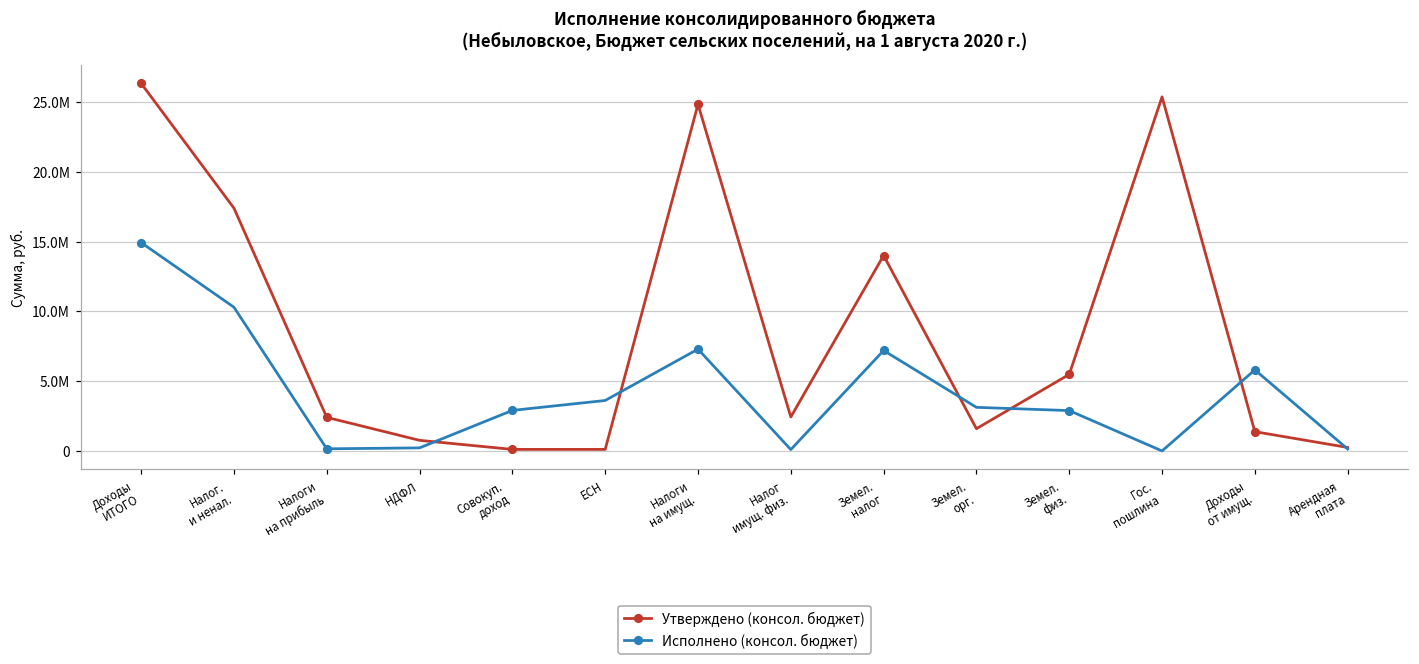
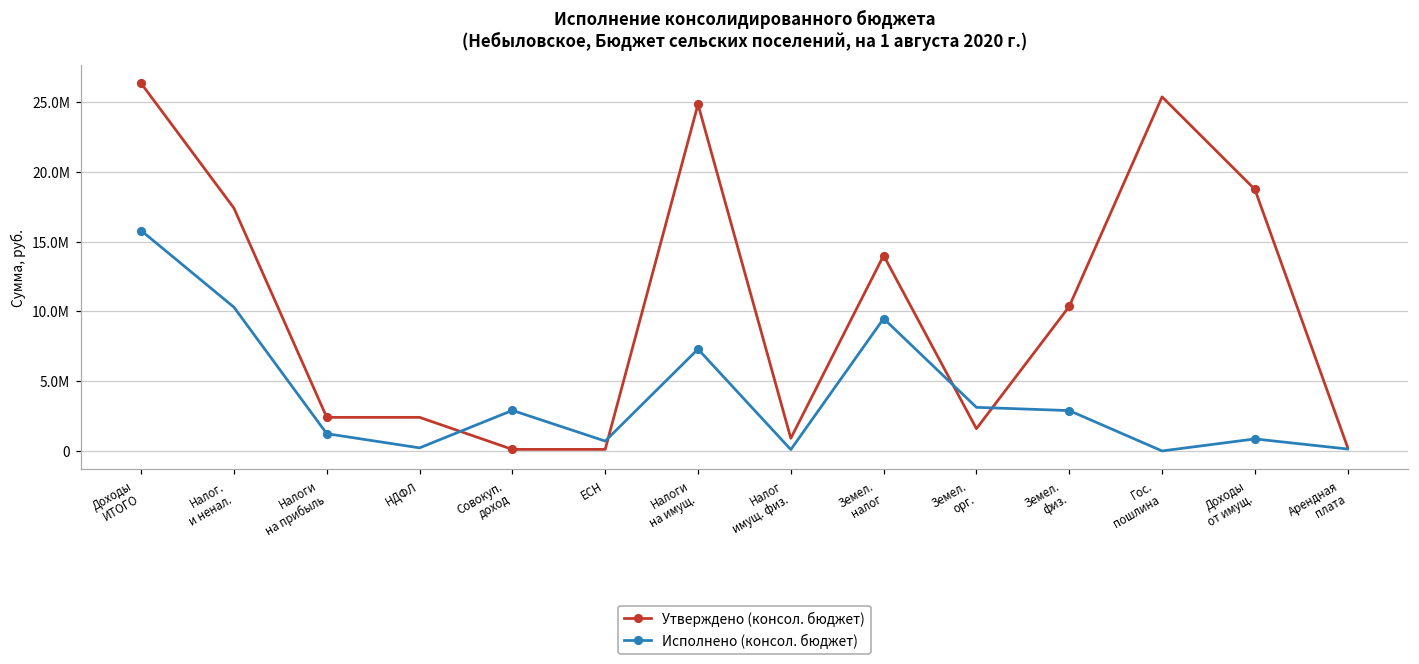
Исполнено (консол. бюджет), Доходы ИТОГО: 14.9М -> 15.8М
Исполнено (консол. бюджет), Налоги на прибыль: 0.2М -> 1.2М
Утверждено (консол. бюджет), НДФЛ: 0.8М -> 2.4М
Исполнено (консол. бюджет), ЕСН: 3.6М -> 0.7М
Утверждено (консол. бюджет), Налог имущ. физ.: 2.4М -> 0.9М
Исполнено (консол. бюджет), Земел. налог: 7.2М -> 9.5М
Утверждено (консол. бюджет), Земел. физ.: 5.5М -> 10.4М
Утверждено (консол. бюджет), Доходы от имущ.: 1.4М -> 18.8М
Исполнено (консол. бюджет), Доходы от имущ.: 5.8М -> 0.9М
